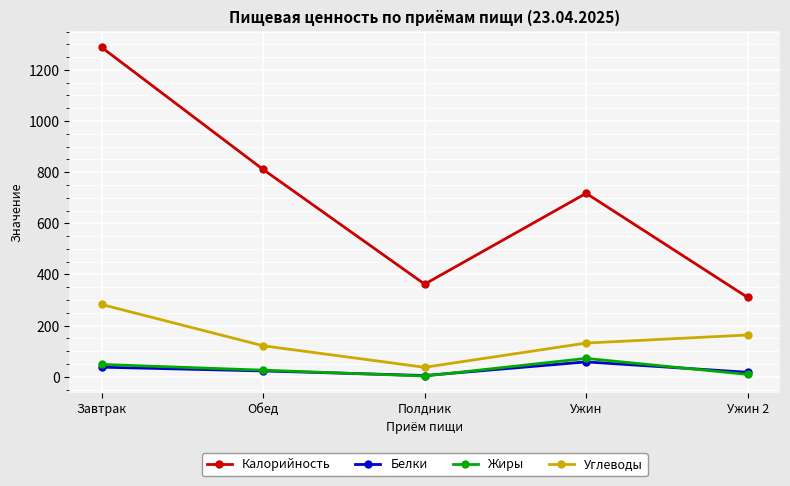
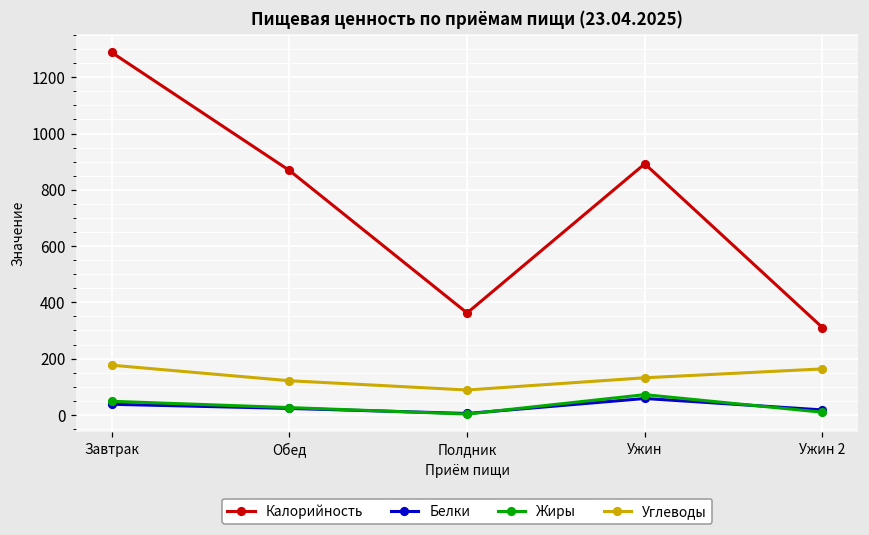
Углеводы, Завтрак: 280 -> 180
Калорийность, Обед: 810 -> 870
Углеводы, Полдник: 40 -> 90
Калорийность, Ужин: 720 -> 890
